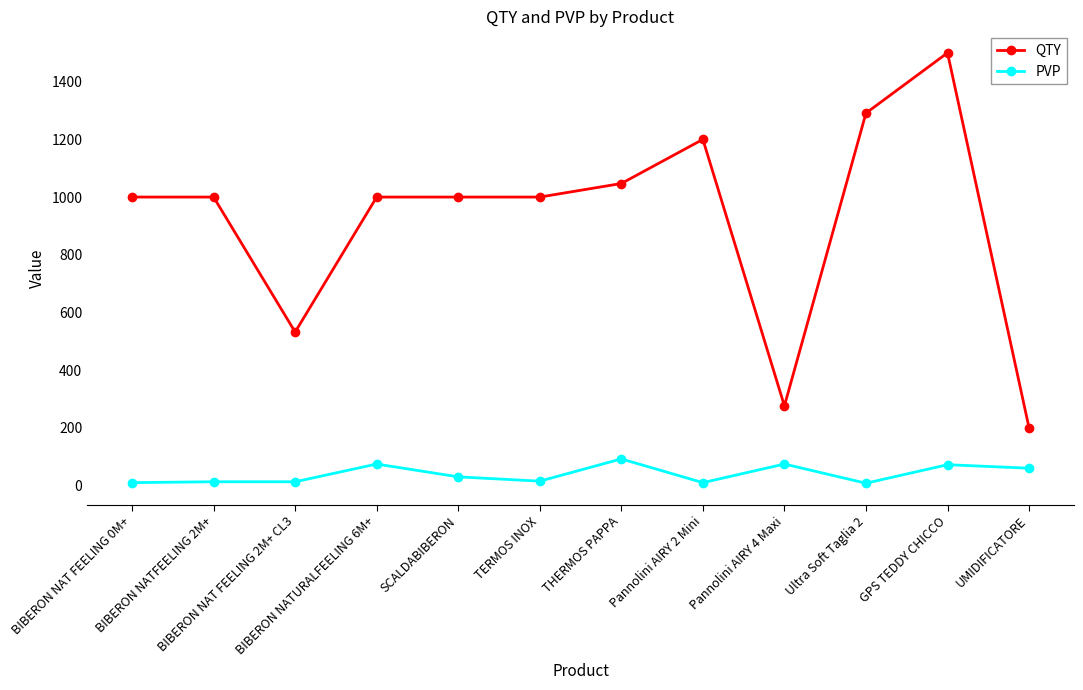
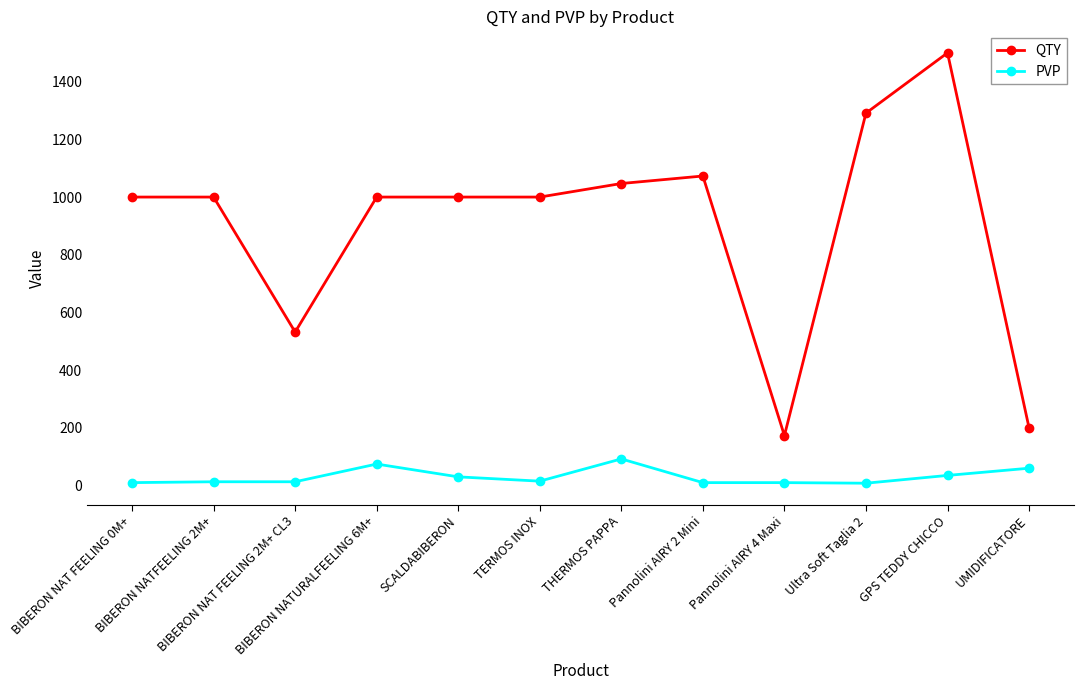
QTY, Pannolini AIRY 2 Mini: 1200 -> 1070
QTY, Pannolini AIRY 4 Maxi: 280 -> 170
PVP, Pannolini AIRY 4 Maxi: 70 -> 10
PVP, GPS TEDDY CHICCO: 70 -> 30
